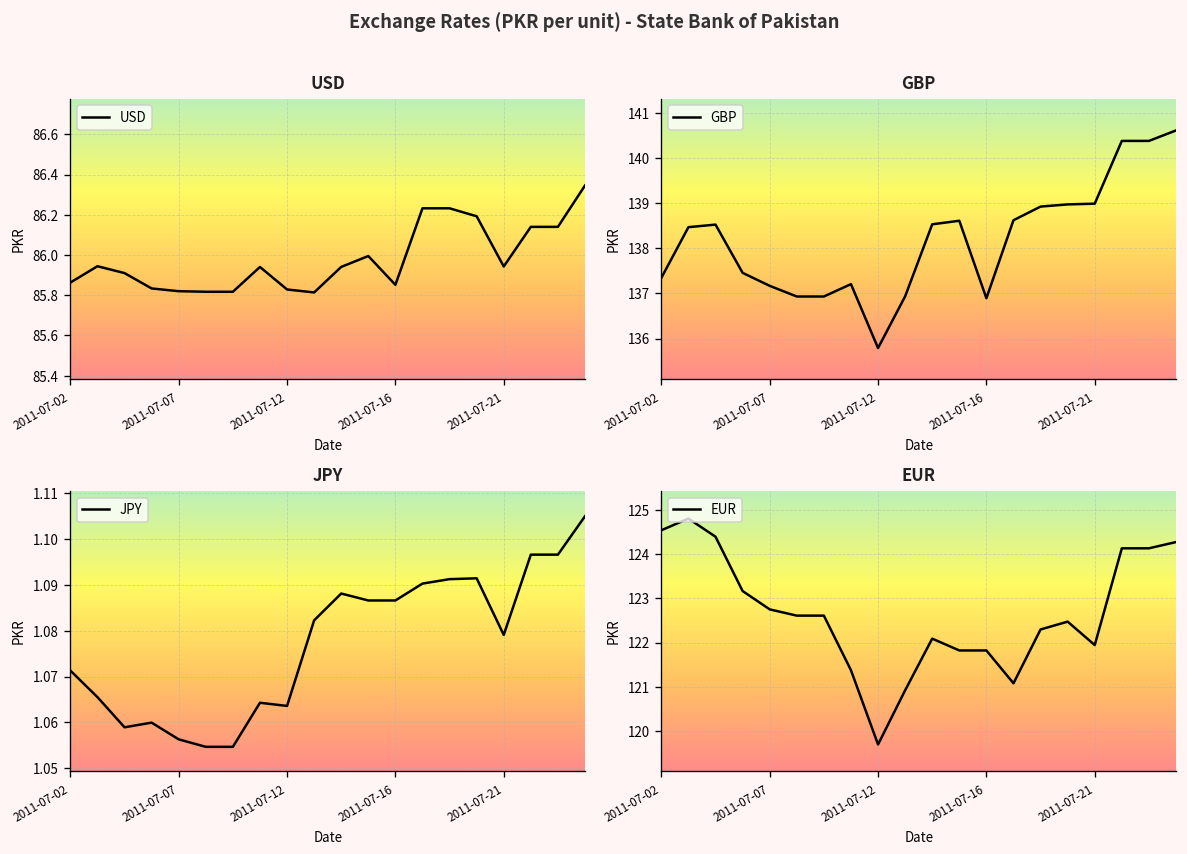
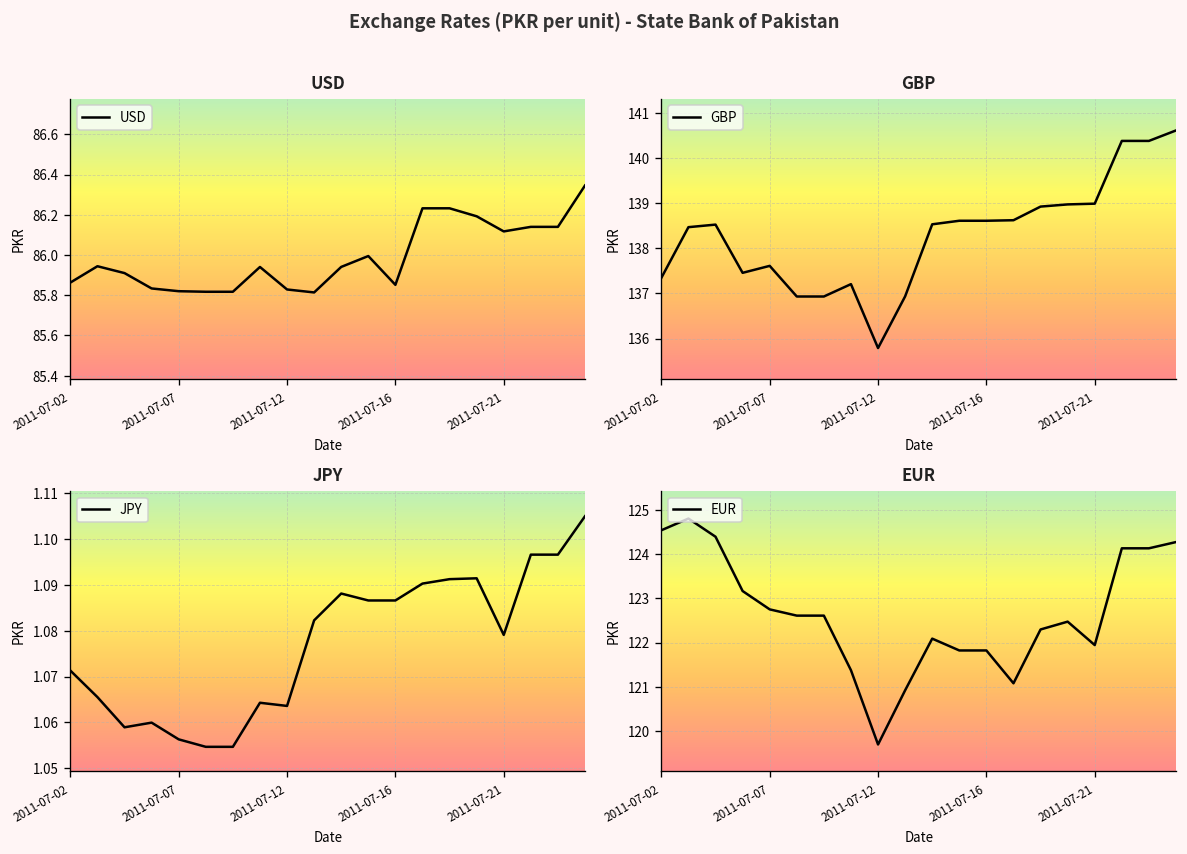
USD, 2011-07-21: 85.94 -> 86.12
GBP, 2011-07-07: 137.2 -> 137.6
GBP, 2011-07-16: 136.9 -> 138.6
